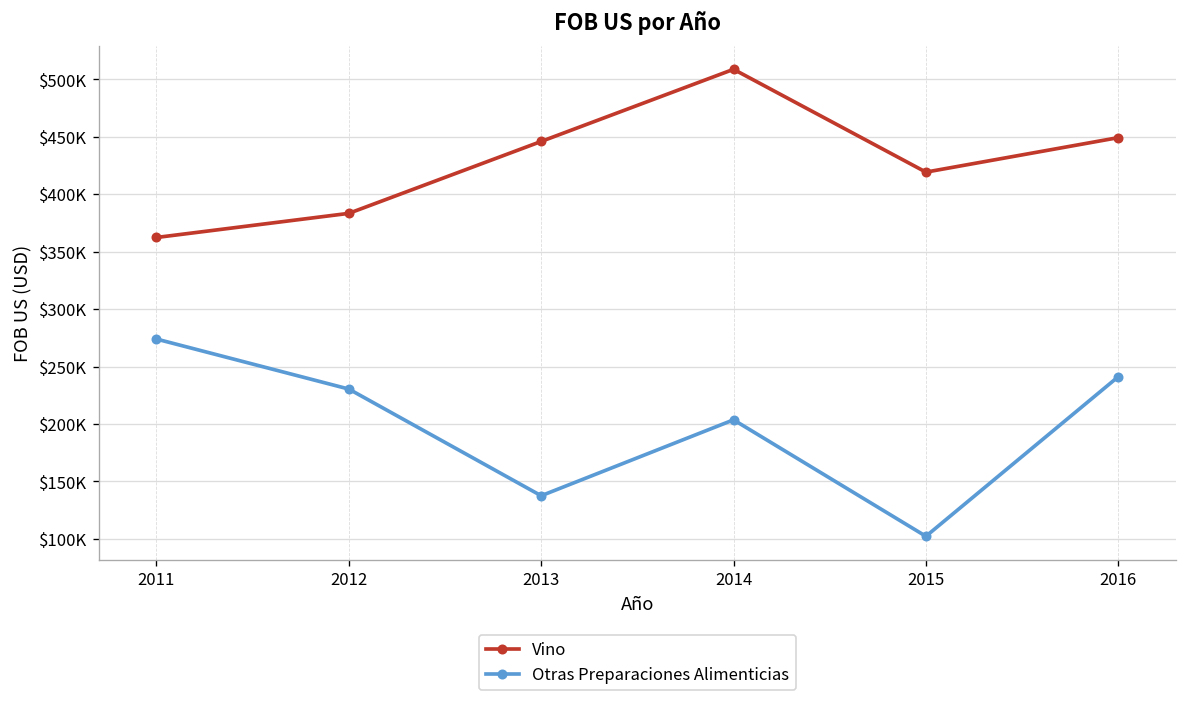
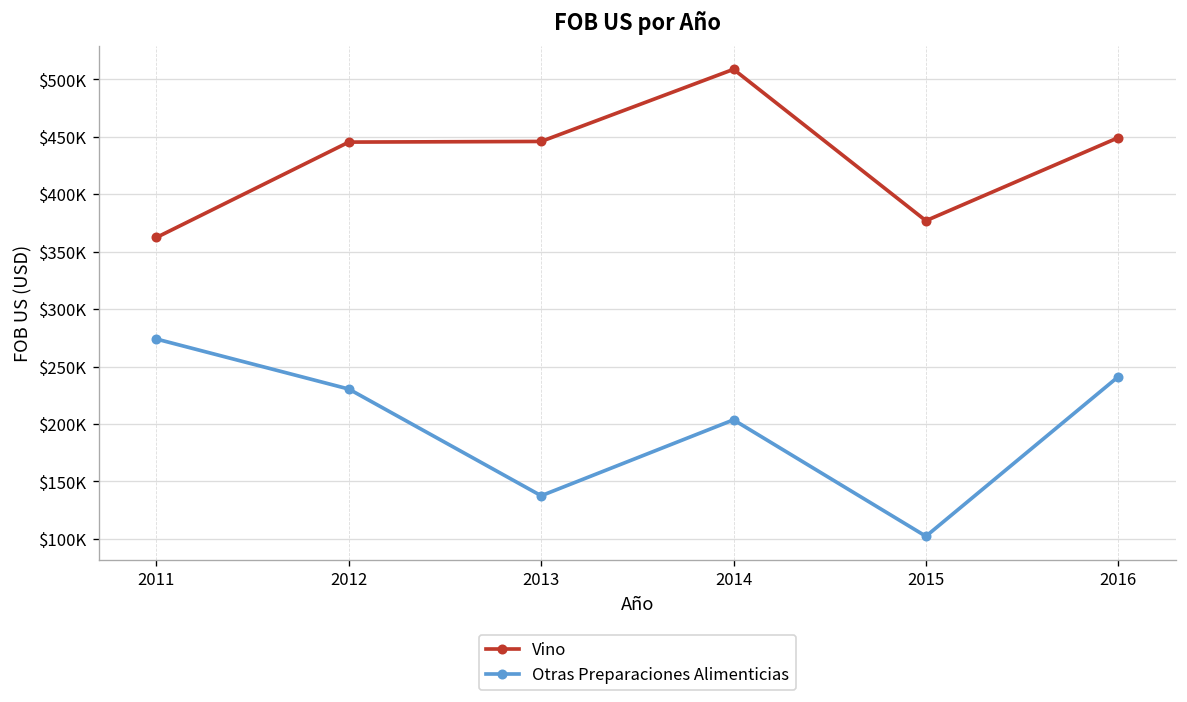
Vino, 2012: $380000 -> $450000
Vino, 2015: $420000 -> $380000
